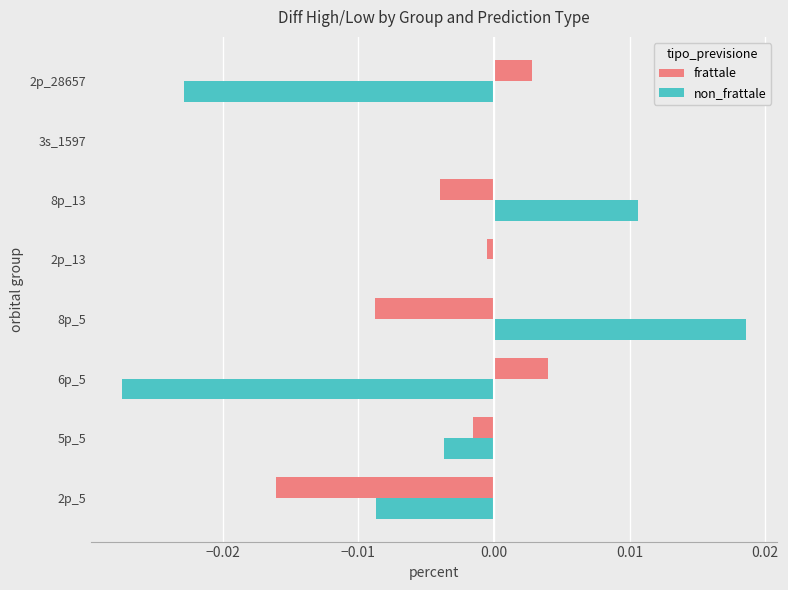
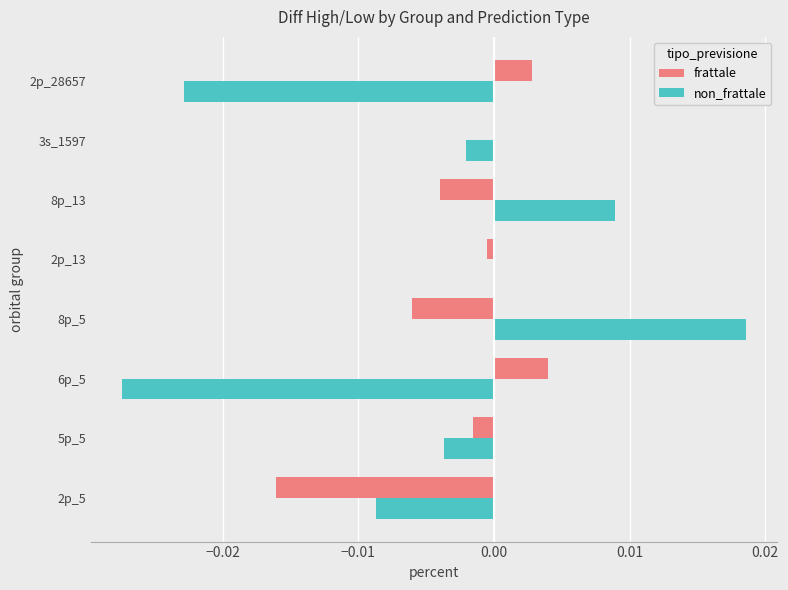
non_frattale, 3s_1597: 0.0000 -> -0.0021
non_frattale, 8p_13: 0.0106 -> 0.0089
frattale, 8p_5: -0.0088 -> -0.0060
